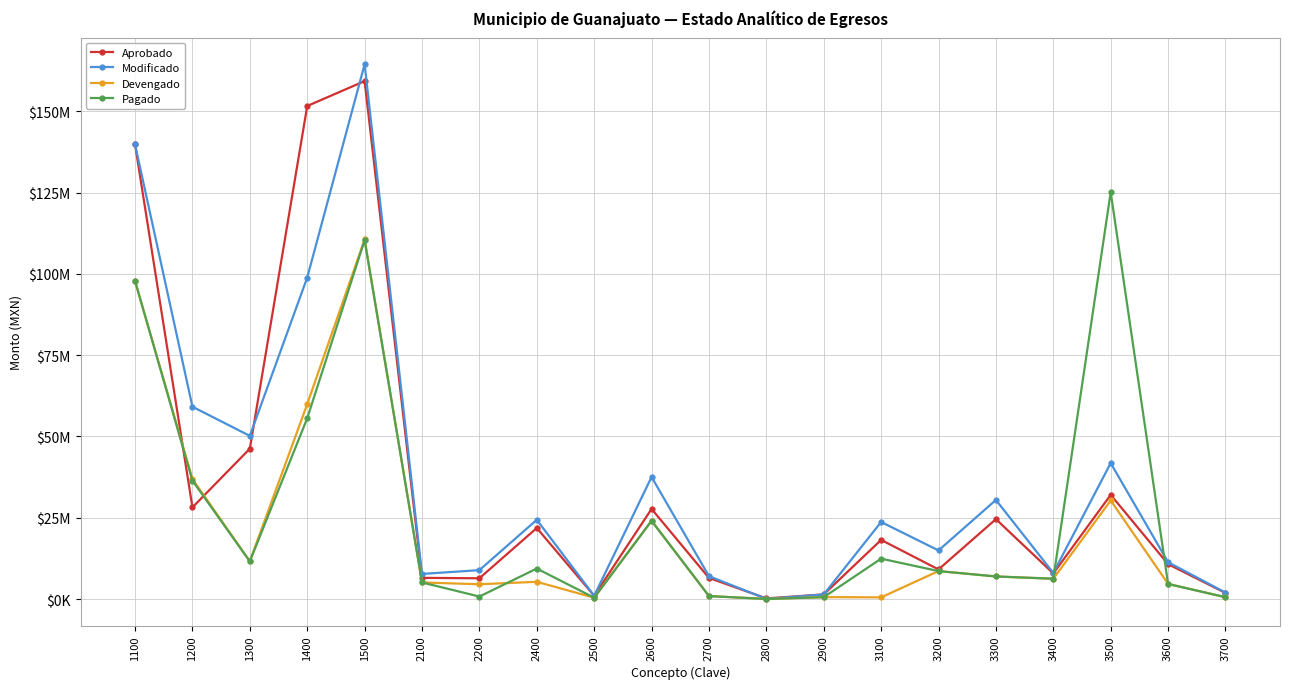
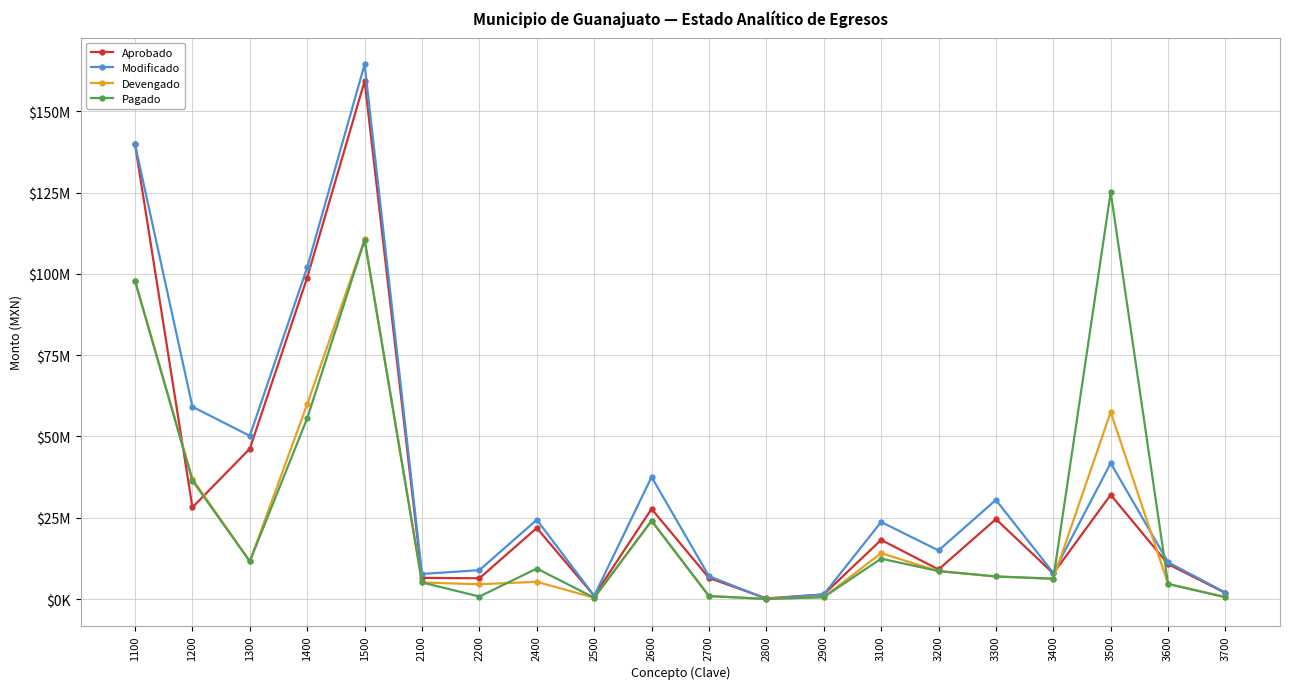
Aprobado, 1400: $152000000 -> $99000000
Modificado, 1400: $99000000 -> $102000000
Devengado, 3100: $1000000 -> $14000000
Devengado, 3500: $30000000 -> $58000000
